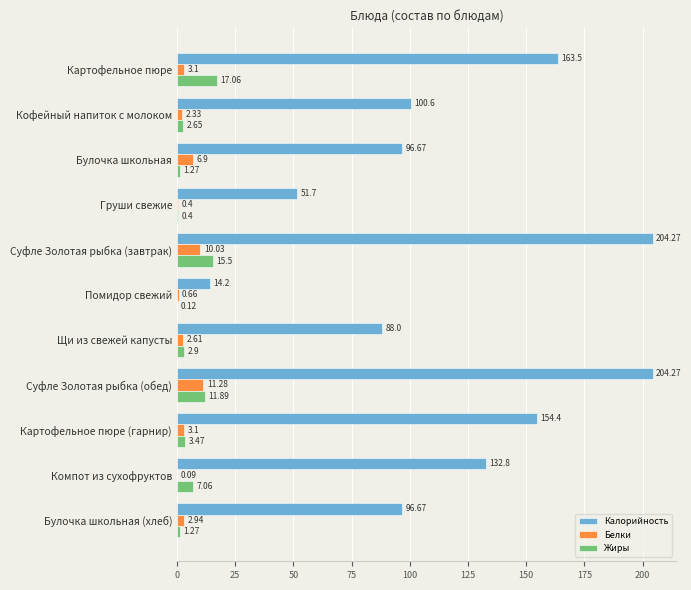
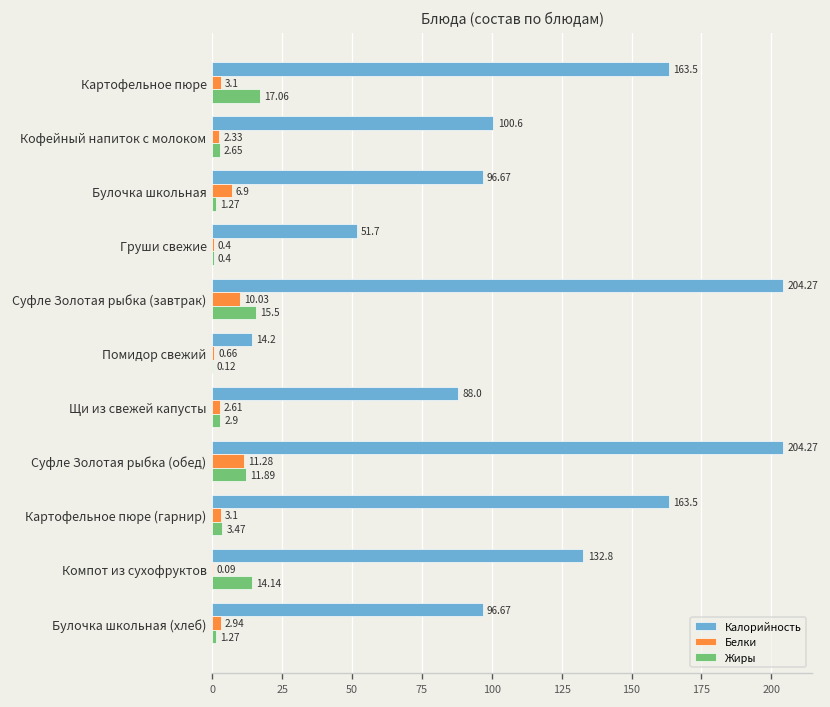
Калорийность, Картофельное пюре (гарнир): 154.4 -> 163.5
Жиры, Компот из сухофруктов: 7.06 -> 14.14
